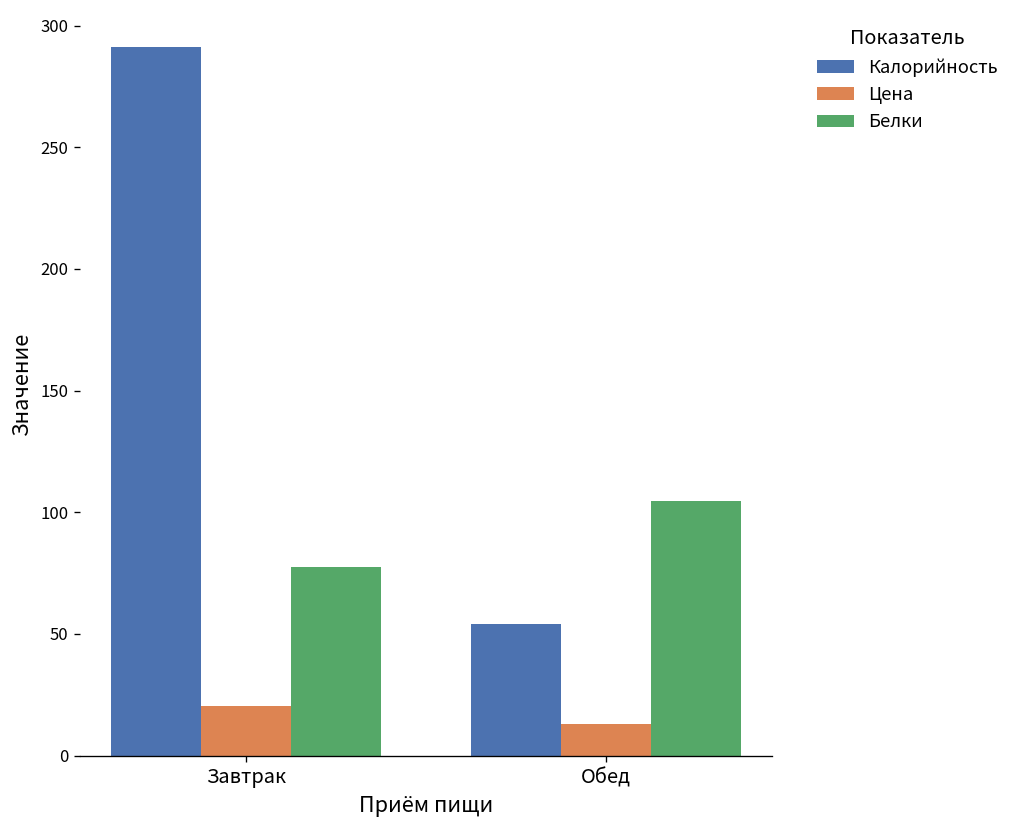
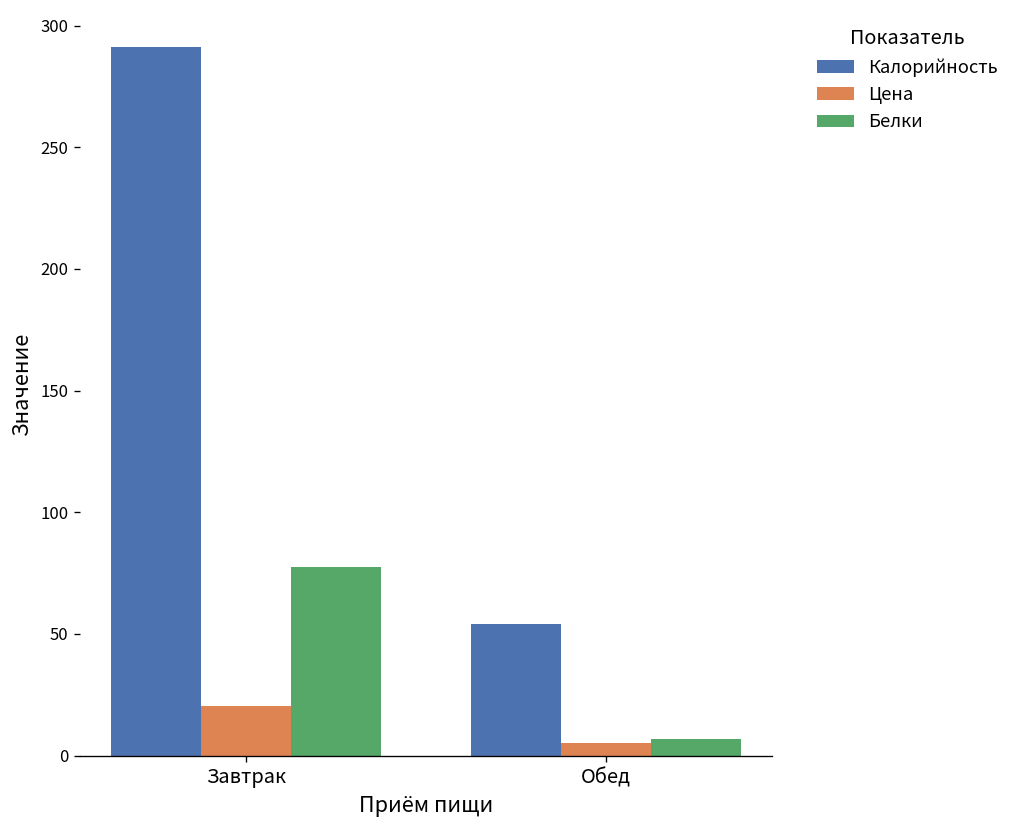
Цена, Обед: 13 -> 5
Белки, Обед: 105 -> 7
